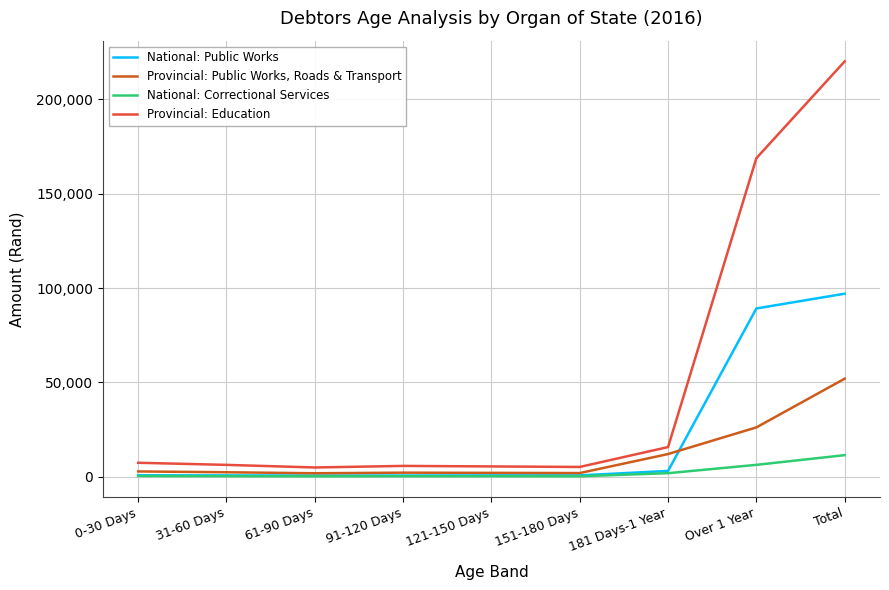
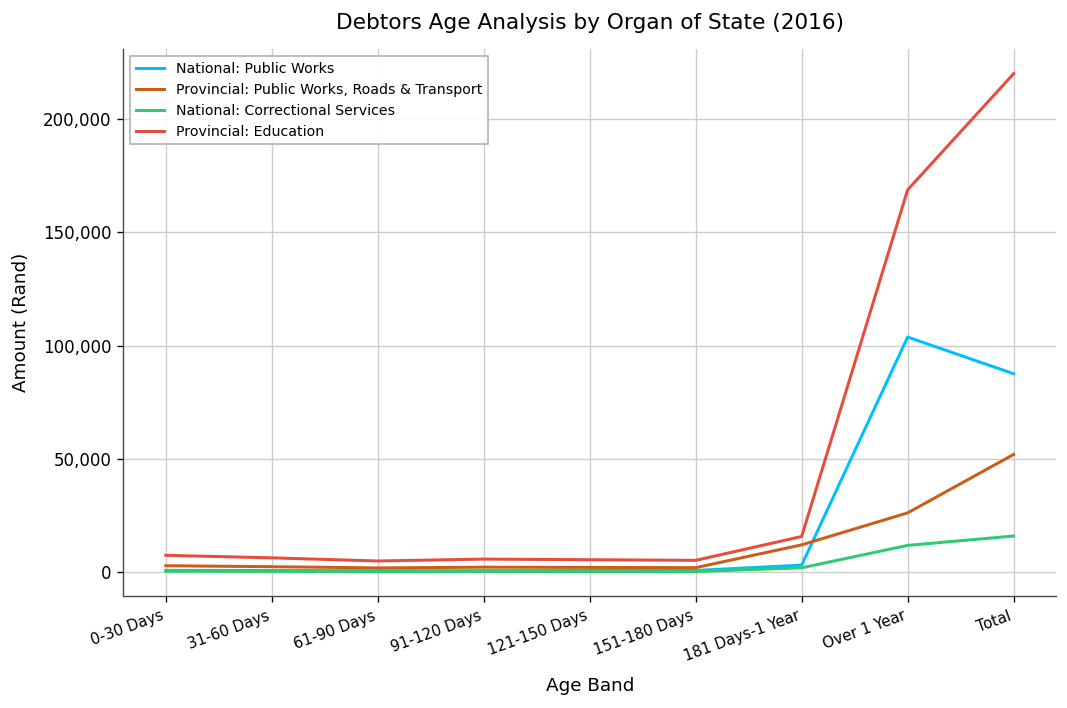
National: Public Works, Over 1 Year: 89,000 -> 104,000
National: Correctional Services, Over 1 Year: 6,000 -> 12,000
National: Public Works, Total: 97,000 -> 88,000
National: Correctional Services, Total: 12,000 -> 16,000
